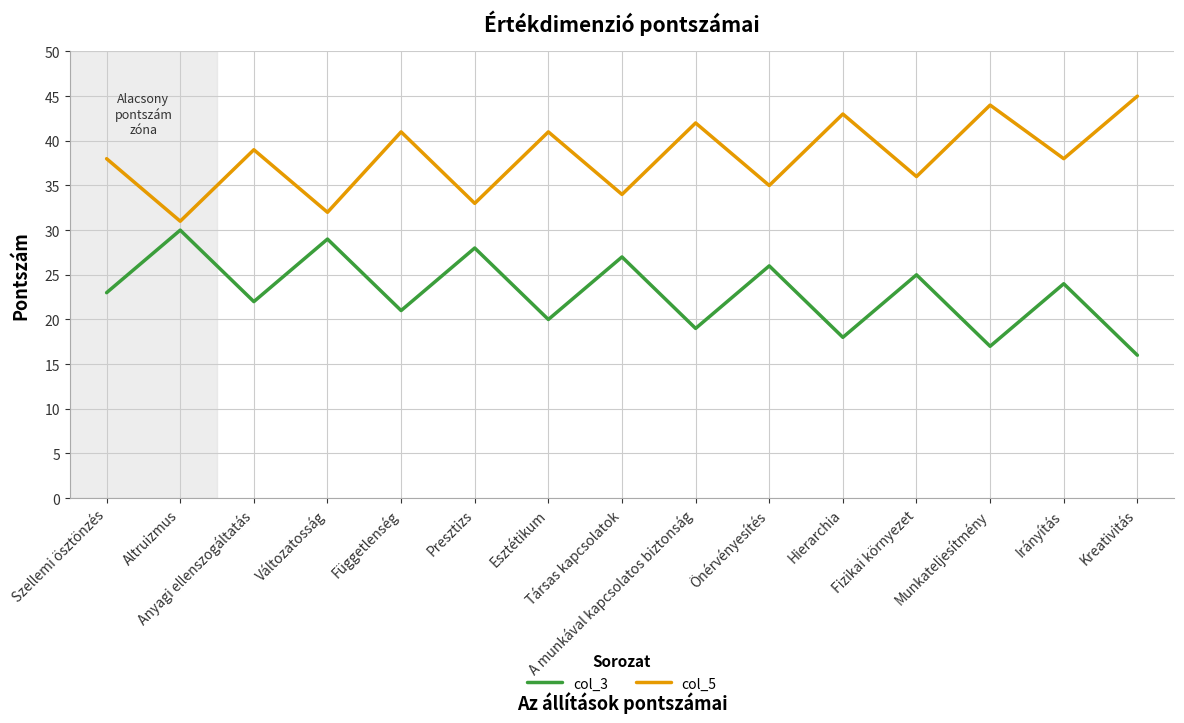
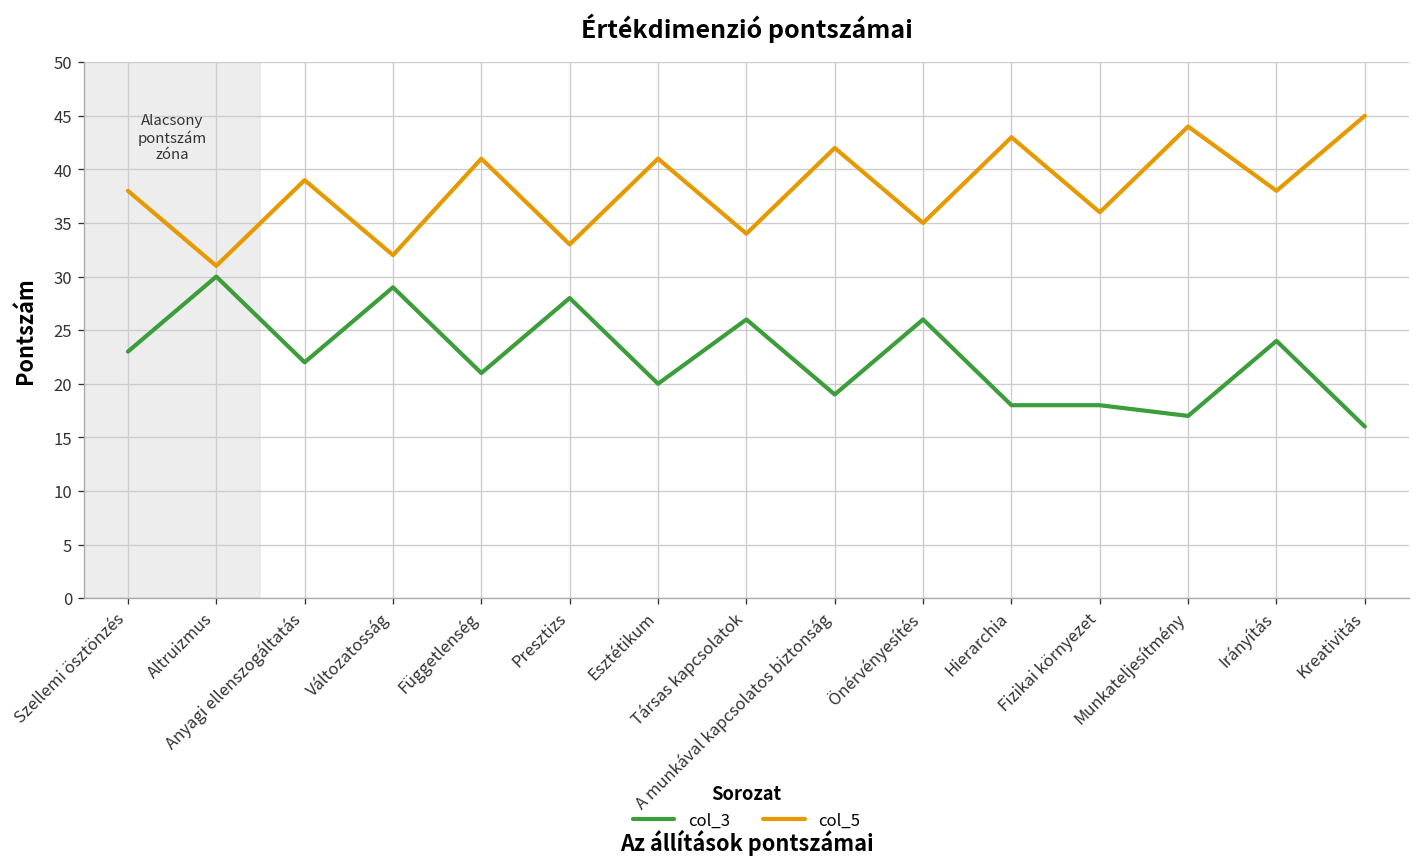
col_3, Társas kapcsolatok: 27 -> 26
col_3, Fizikai környezet: 25 -> 18
